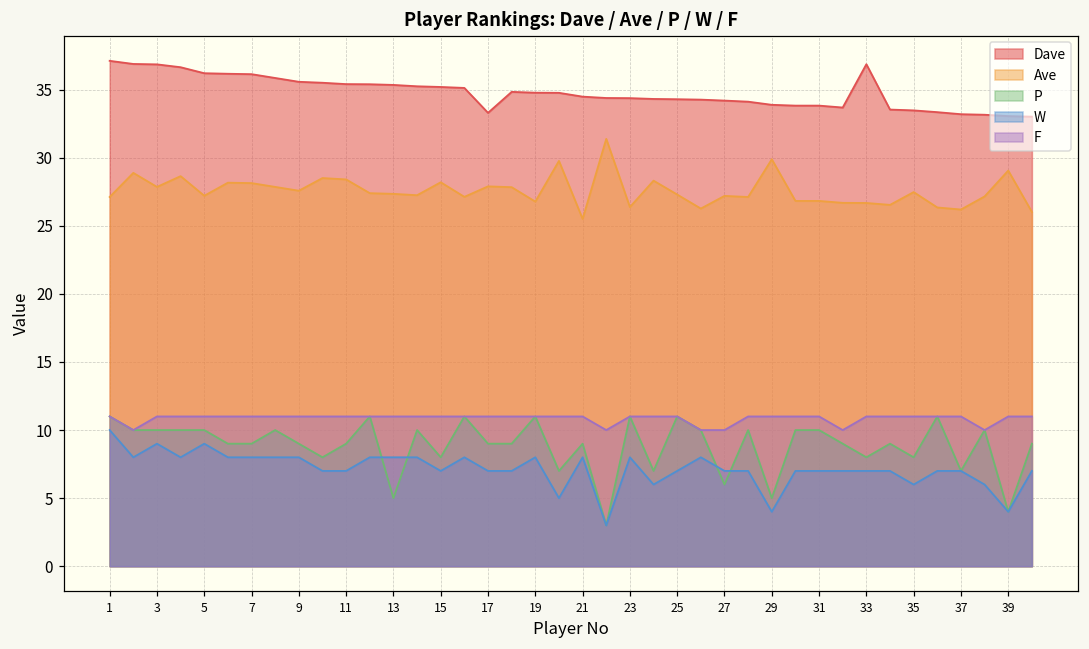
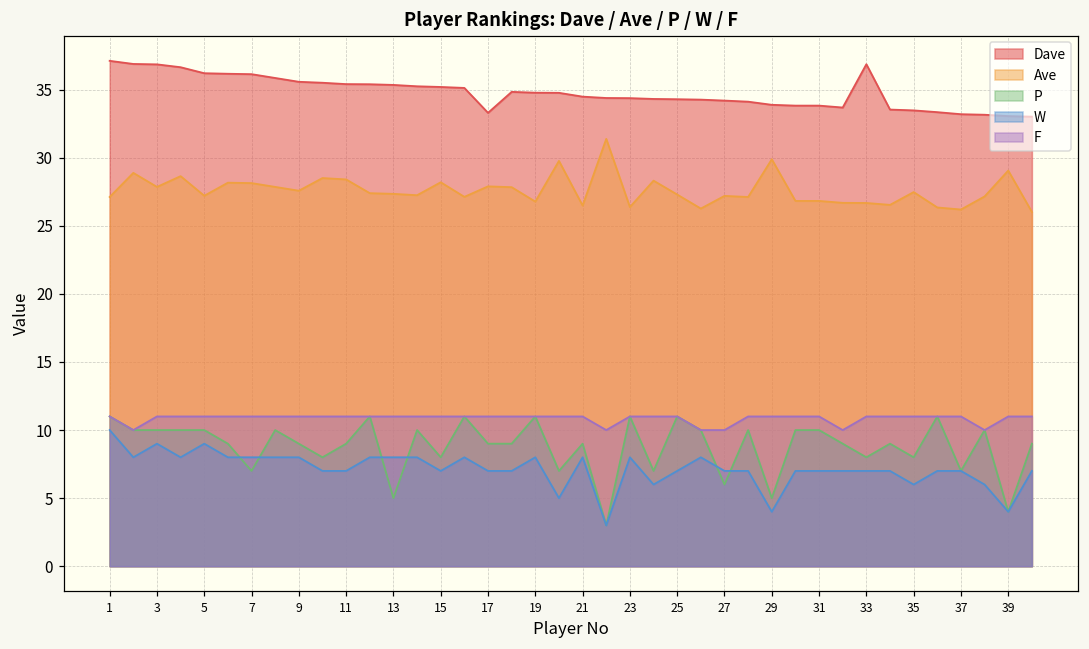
P, 7: 9 -> 7
Ave, 21: 25.5 -> 26.5
